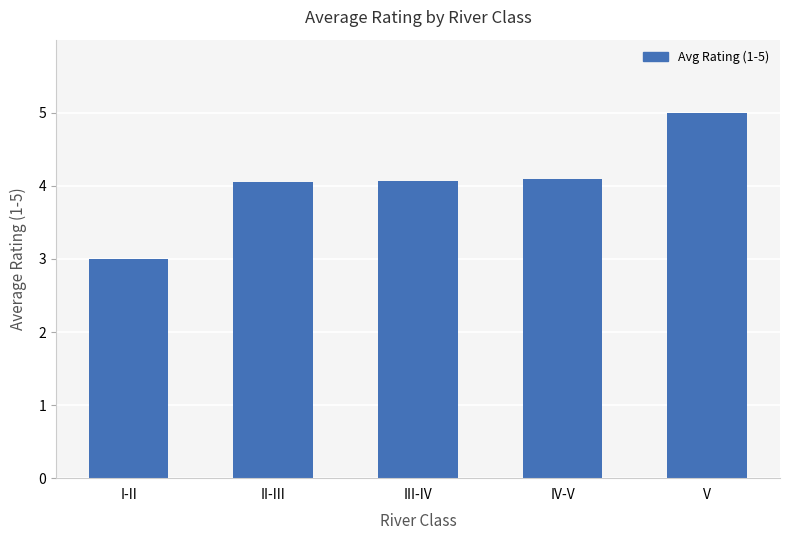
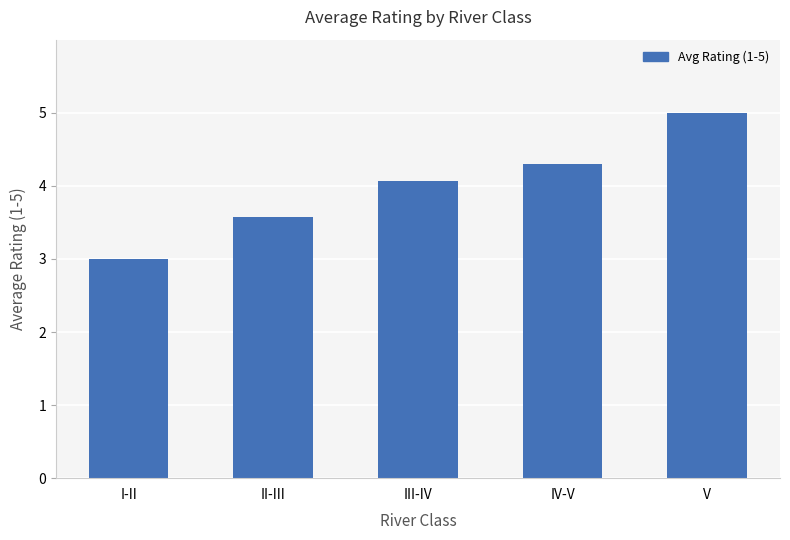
II-III: 4.1 -> 3.6
IV-V: 4.1 -> 4.3
